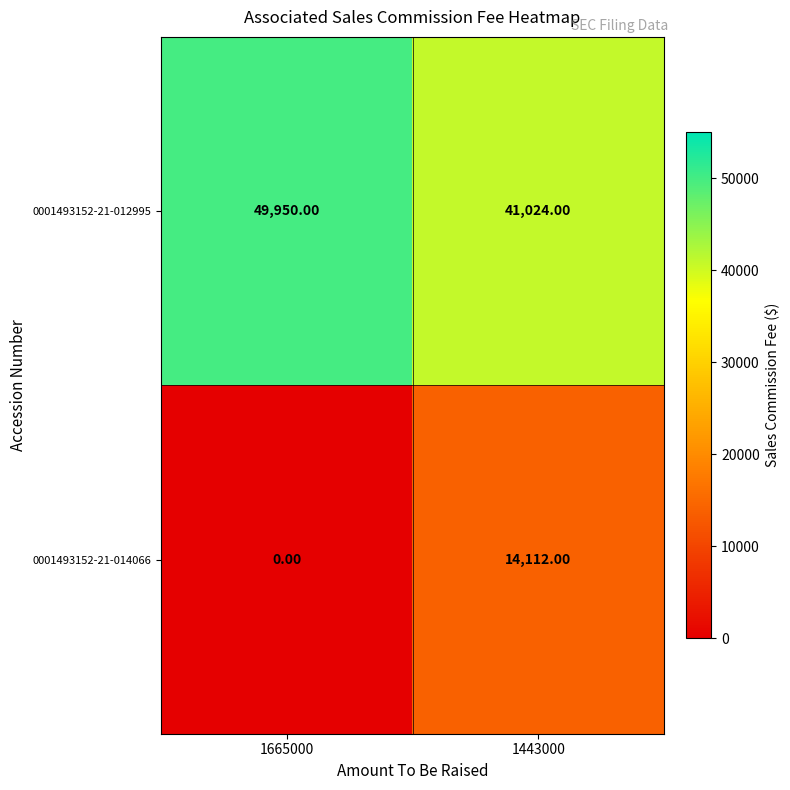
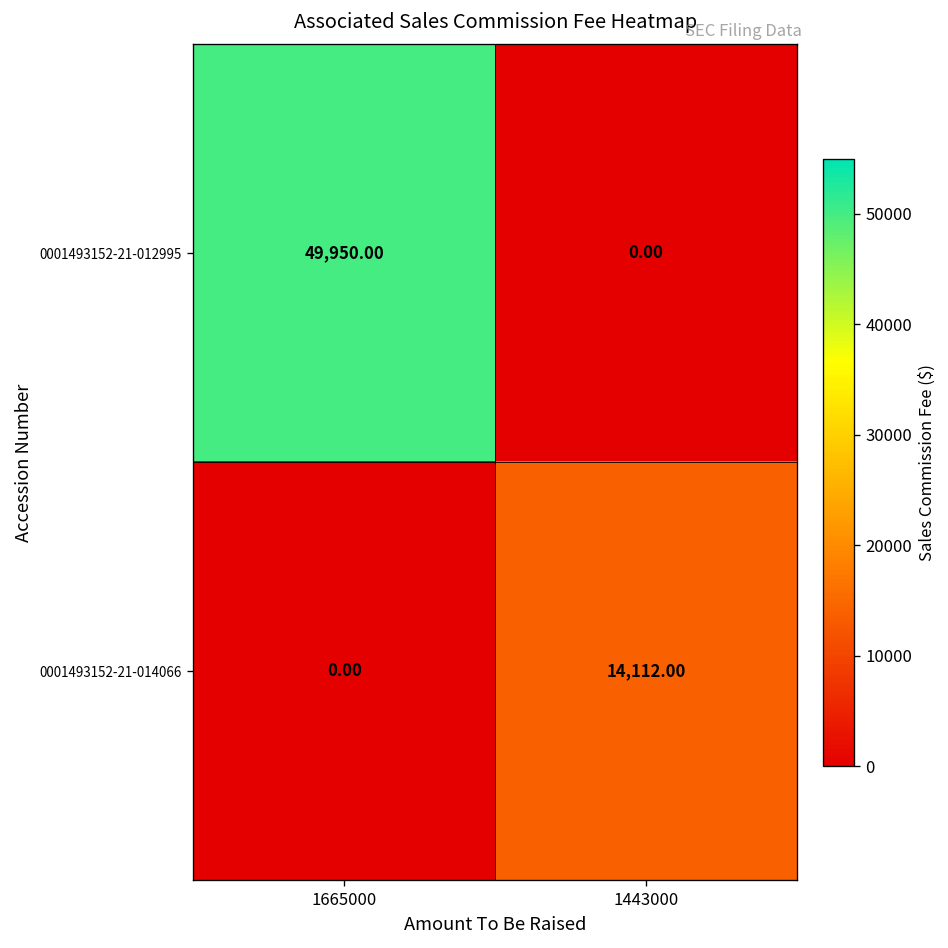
0001493152-21-012995, 1443000: 41,024.00 -> 0.00
